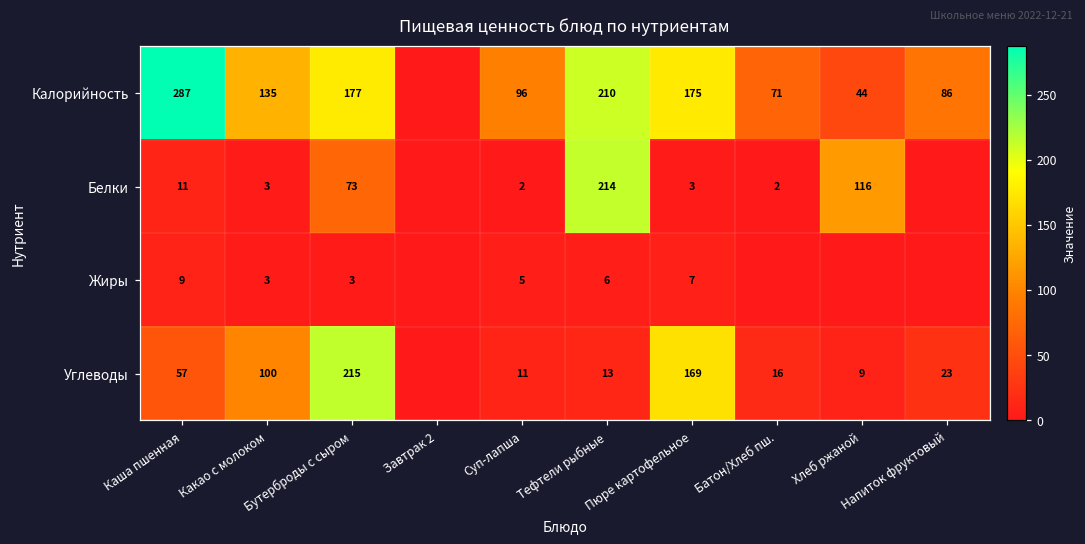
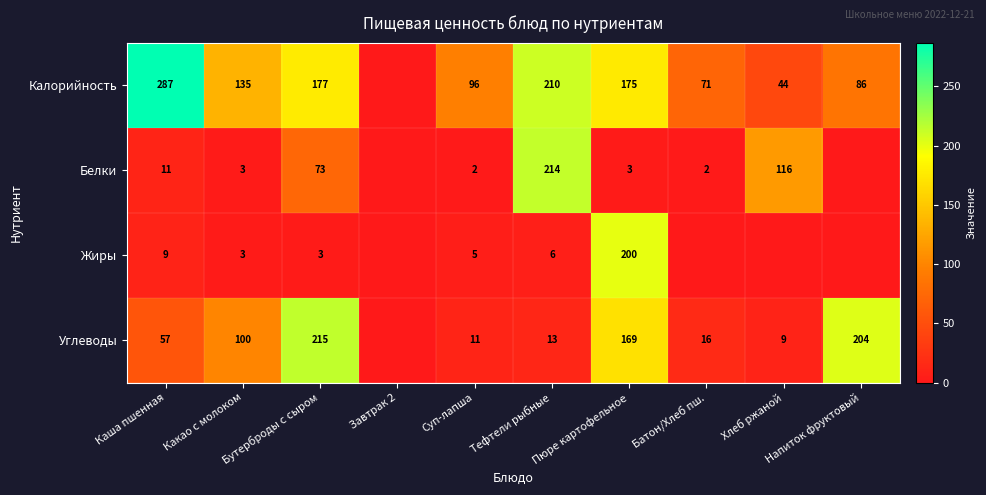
Жиры, Пюре картофельное: 7 -> 200
Углеводы, Напиток фруктовый: 23 -> 204
